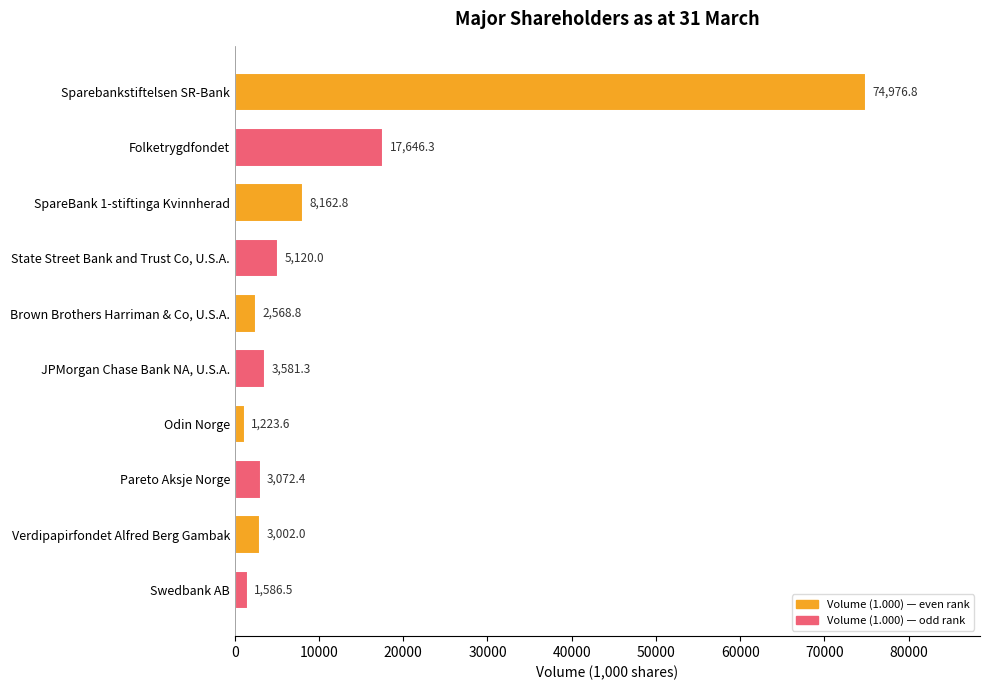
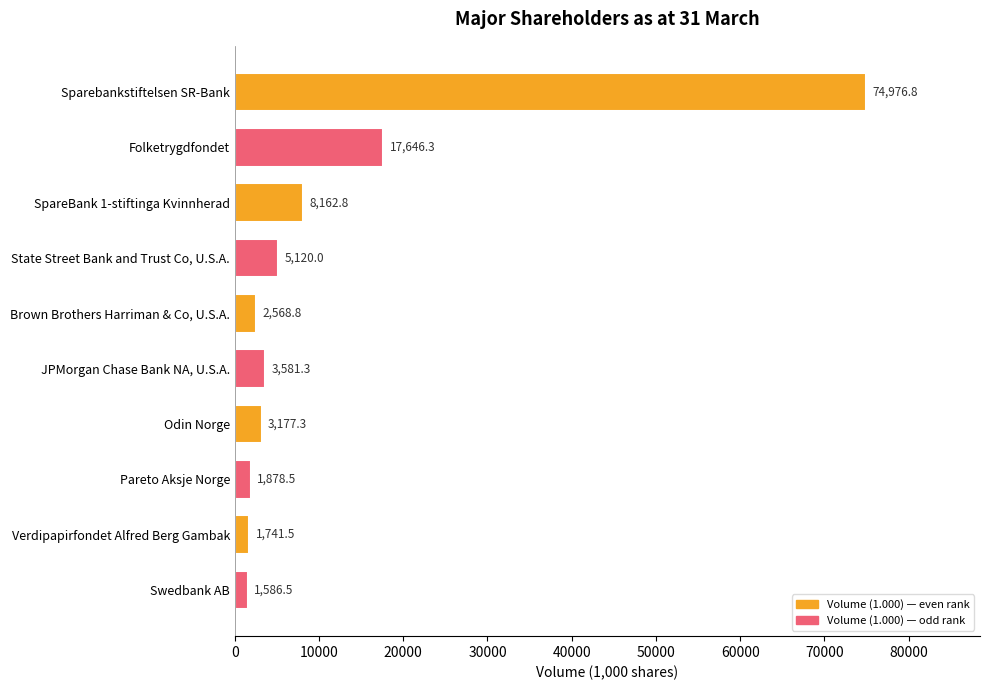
Odin Norge: 1,223.6 -> 3,177.3
Pareto Aksje Norge: 3,072.4 -> 1,878.5
Verdipapirfondet Alfred Berg Gambak: 3,002.0 -> 1,741.5
